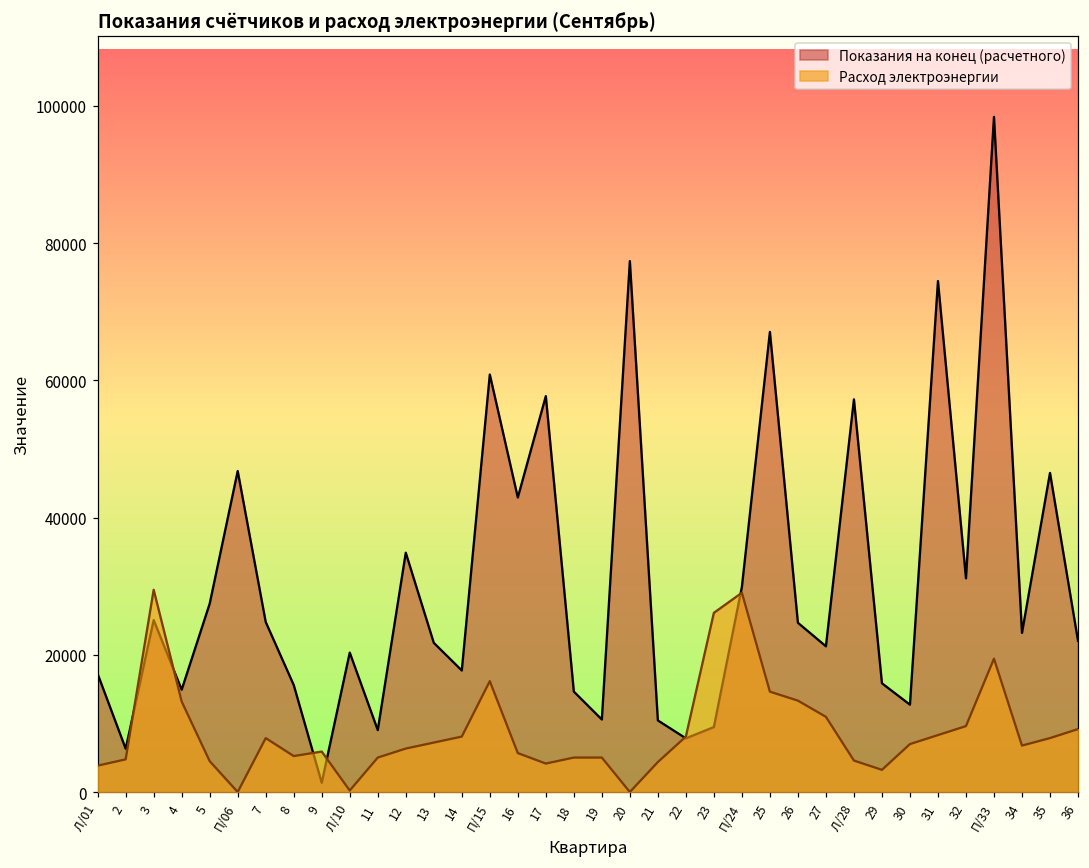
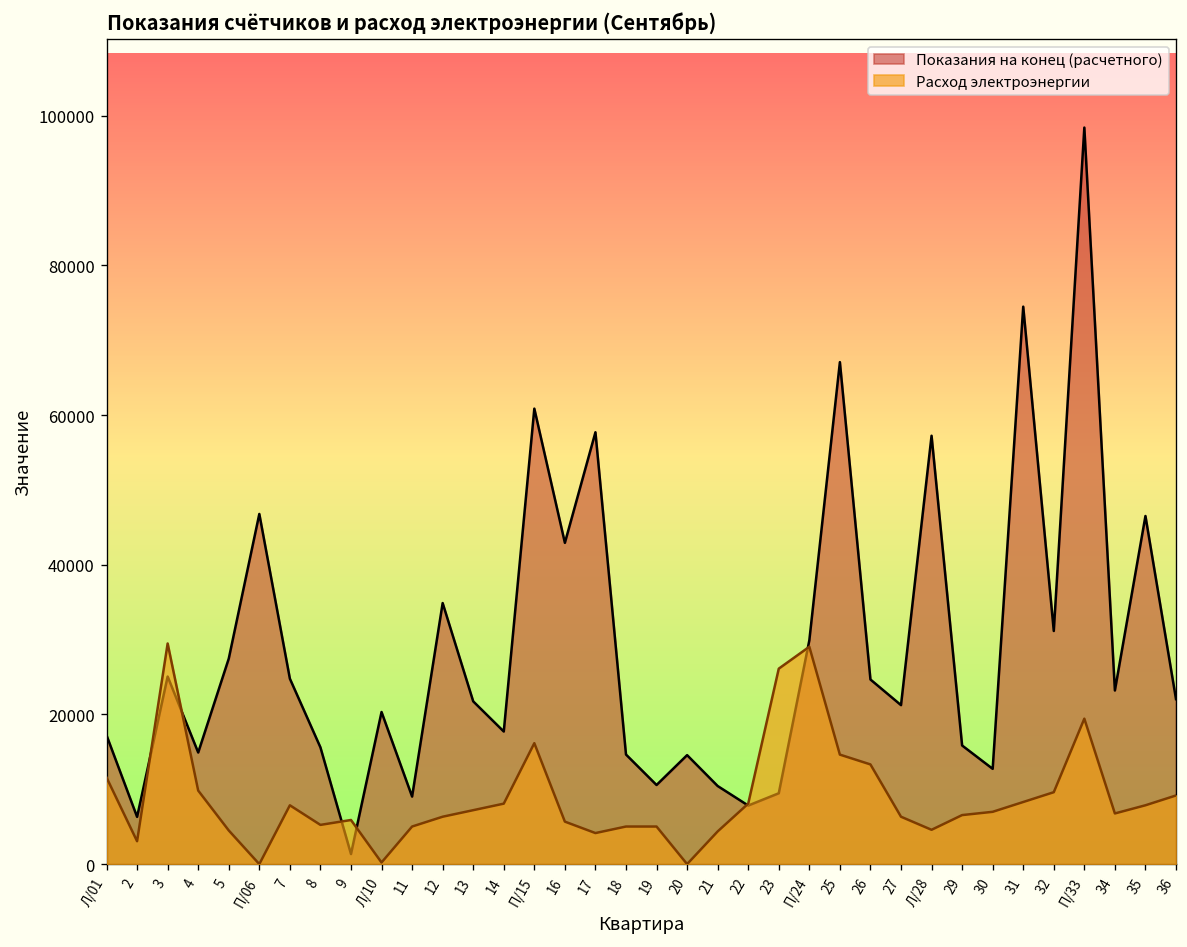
Расход электроэнергии, Л/01: 4000 -> 12000
Расход электроэнергии, 2: 5000 -> 3000
Расход электроэнергии, 4: 13000 -> 10000
Показания на конец (расчетного), 20: 77000 -> 15000
Расход электроэнергии, 27: 11000 -> 6000
Расход электроэнергии, 29: 3000 -> 7000
